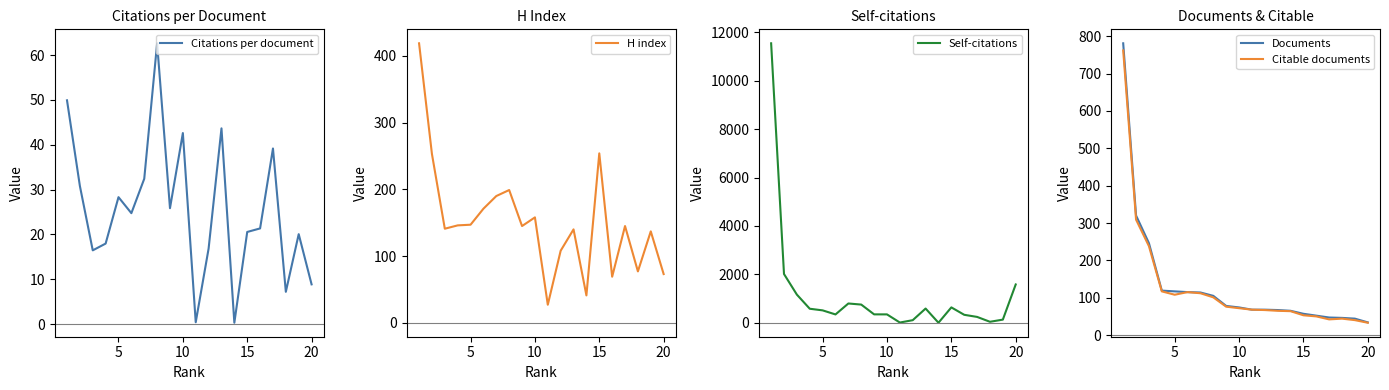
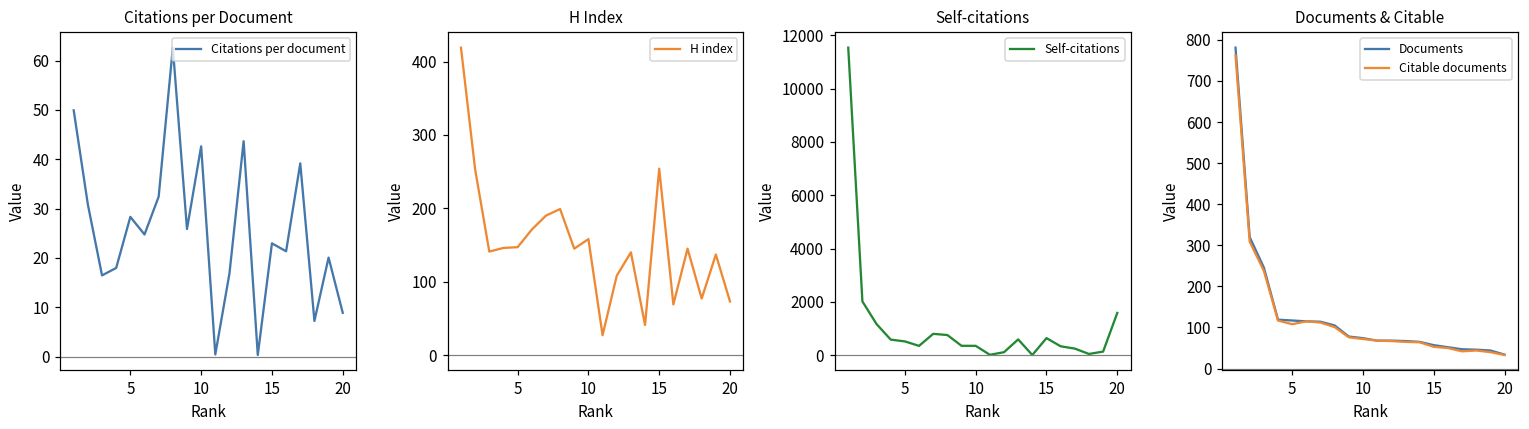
Citations per Document, 15: 21 -> 23
